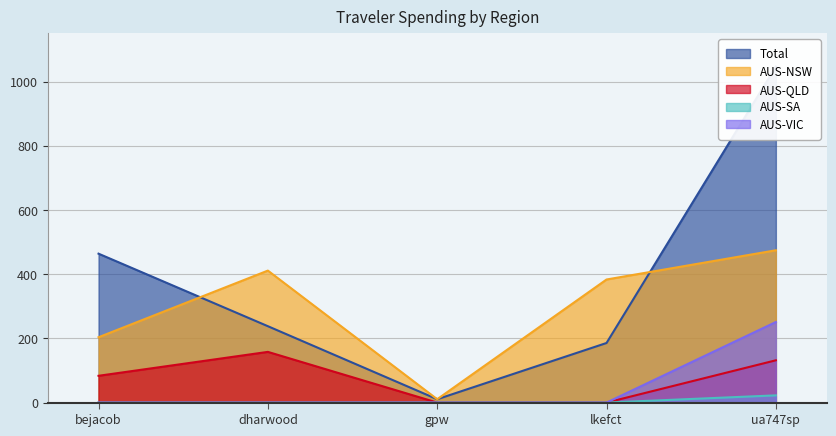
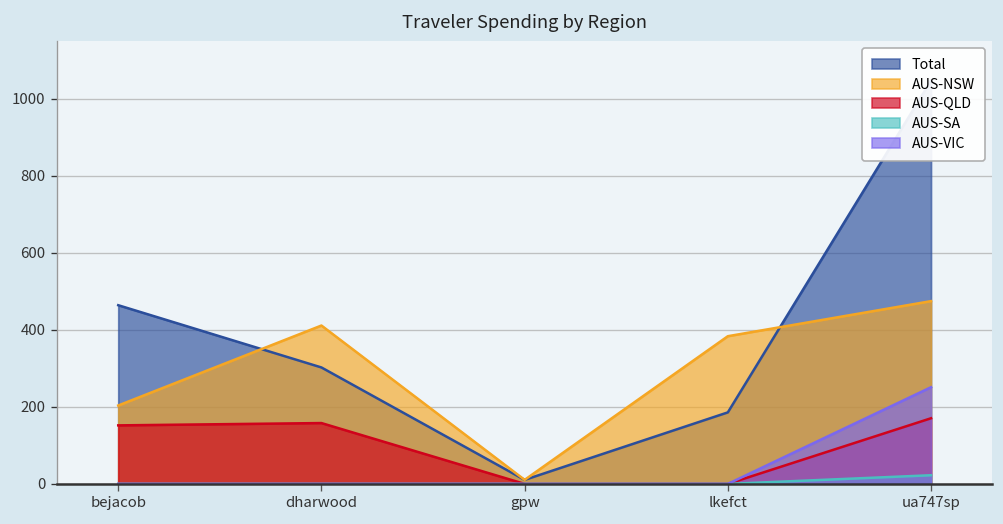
AUS-QLD, bejacob: 80 -> 150
Total, dharwood: 240 -> 300
AUS-QLD, ua747sp: 130 -> 170
